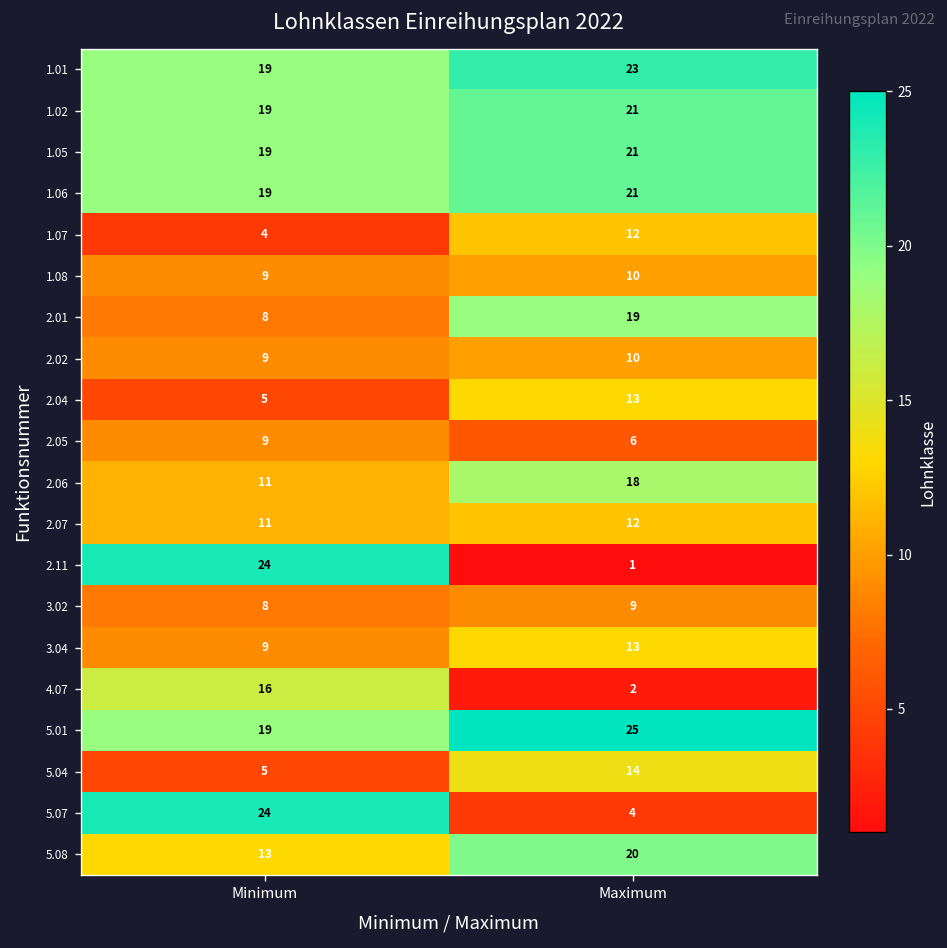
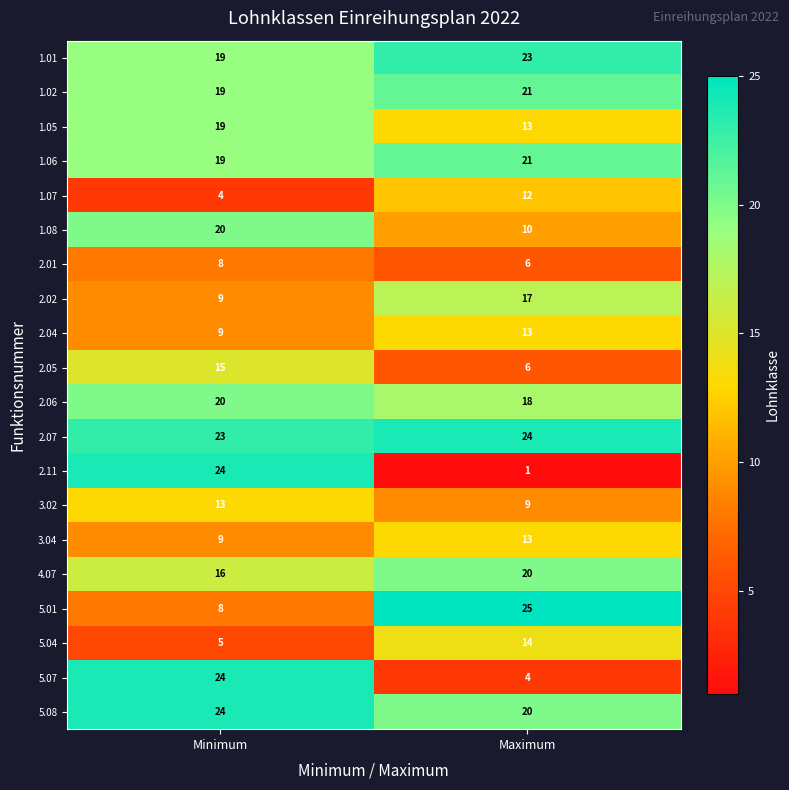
1.05, Maximum: 21 -> 13
1.08, Minimum: 9 -> 20
2.01, Maximum: 19 -> 6
2.02, Maximum: 10 -> 17
2.04, Minimum: 5 -> 9
2.05, Minimum: 9 -> 15
2.06, Minimum: 11 -> 20
2.07, Minimum: 11 -> 23
2.07, Maximum: 12 -> 24
3.02, Minimum: 8 -> 13
4.07, Maximum: 2 -> 20
5.01, Minimum: 19 -> 8
5.08, Minimum: 13 -> 24
